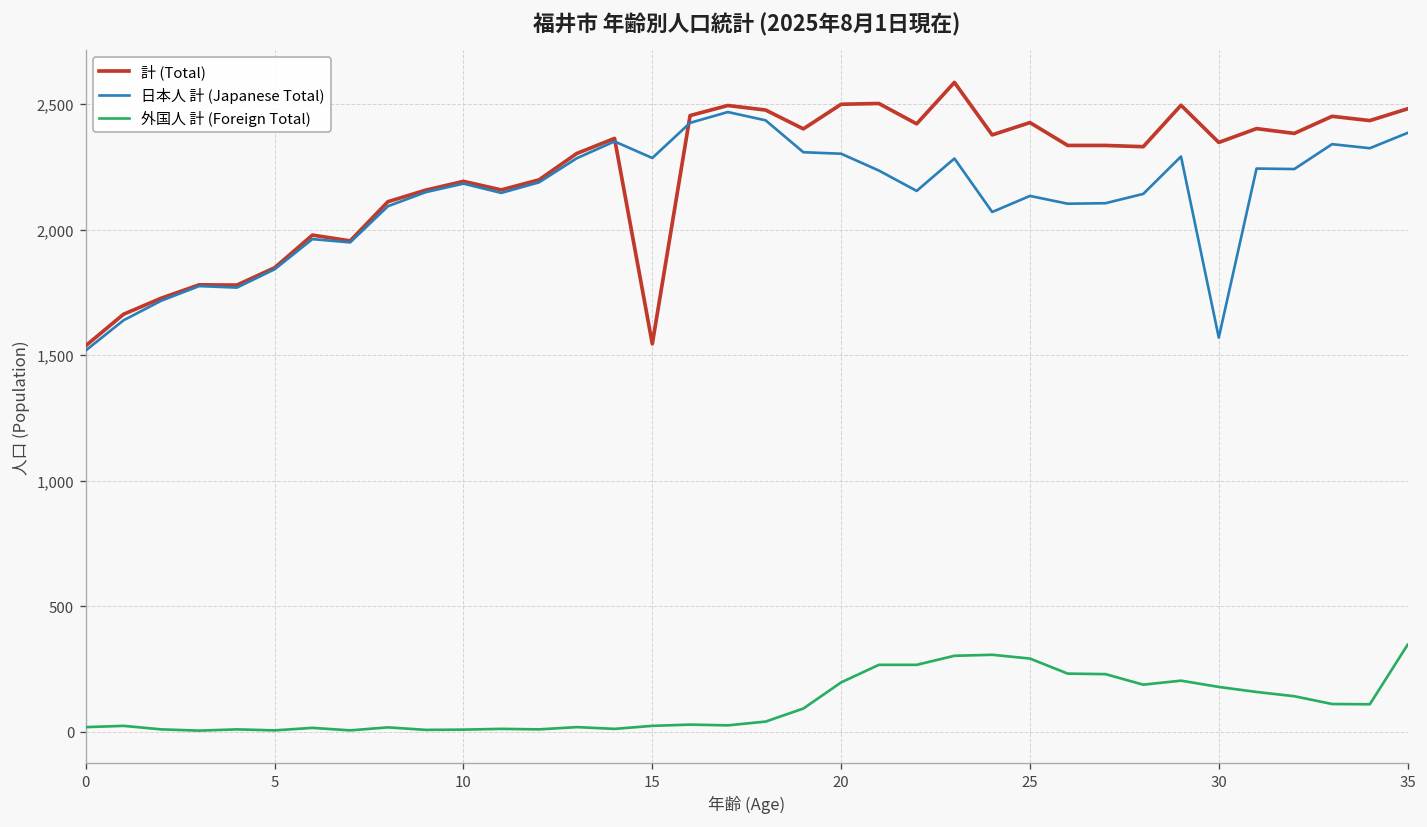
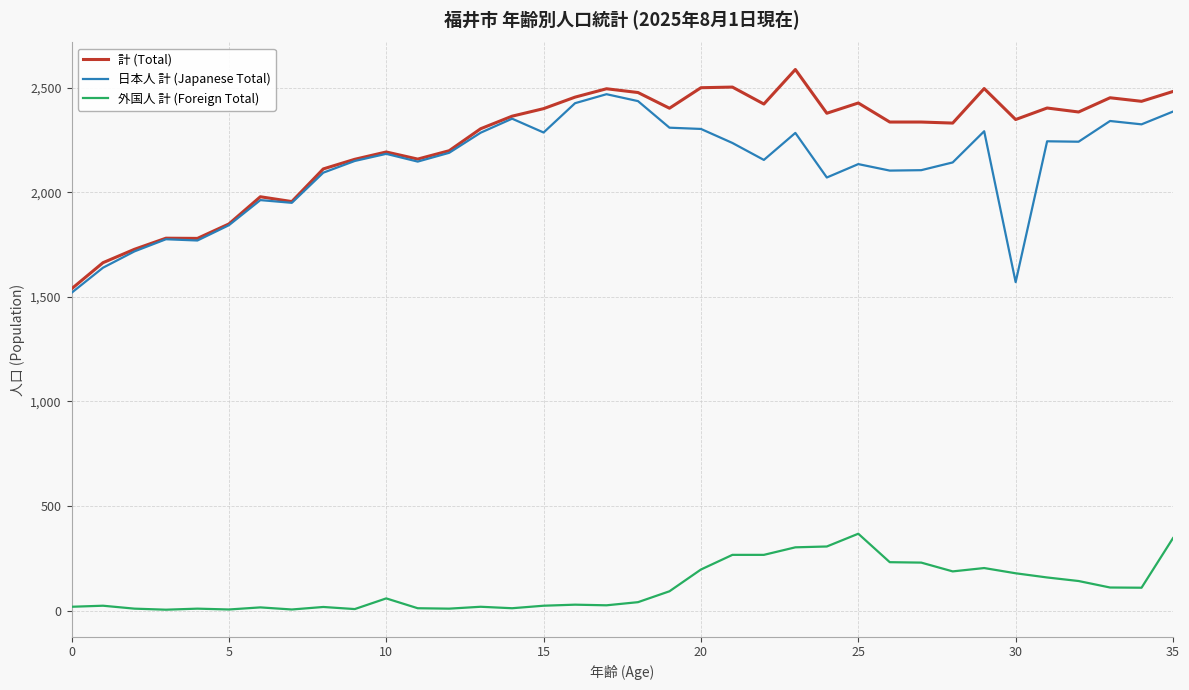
外国人 計 (Foreign Total), 10: 10 -> 60
計 (Total), 15: 1,550 -> 2,400
外国人 計 (Foreign Total), 25: 290 -> 370
